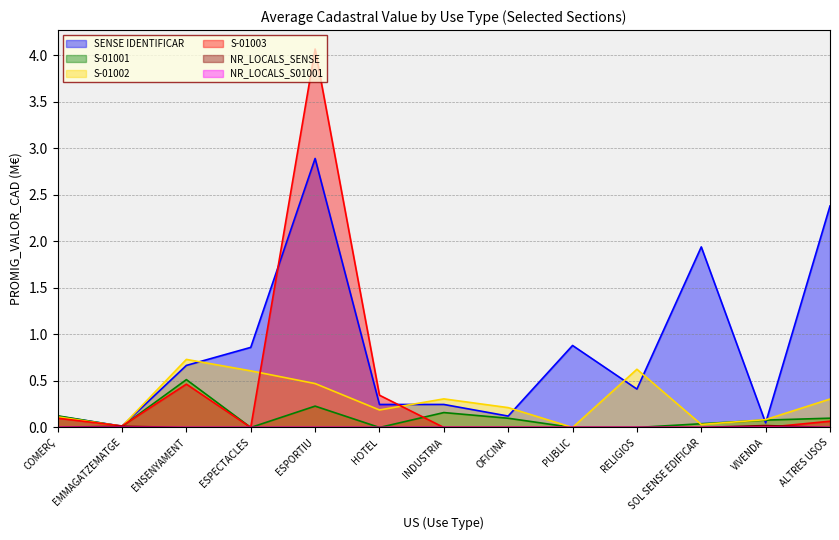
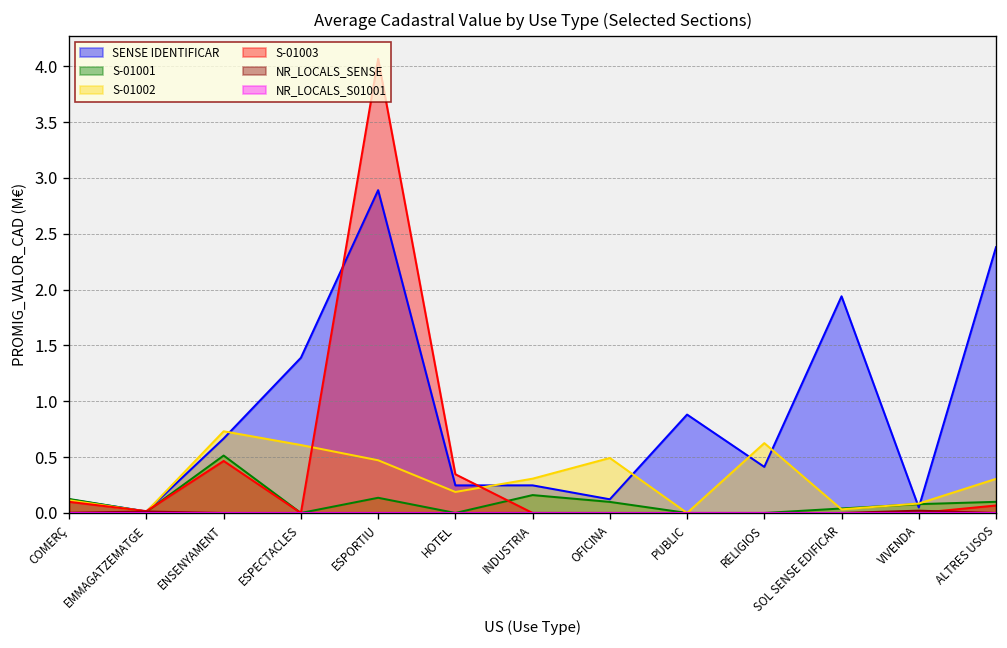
SENSE IDENTIFICAR, ESPECTACLES: 0.9 -> 1.4
S-01001, ESPORTIU: 0.2 -> 0.1
S-01002, OFICINA: 0.2 -> 0.5
